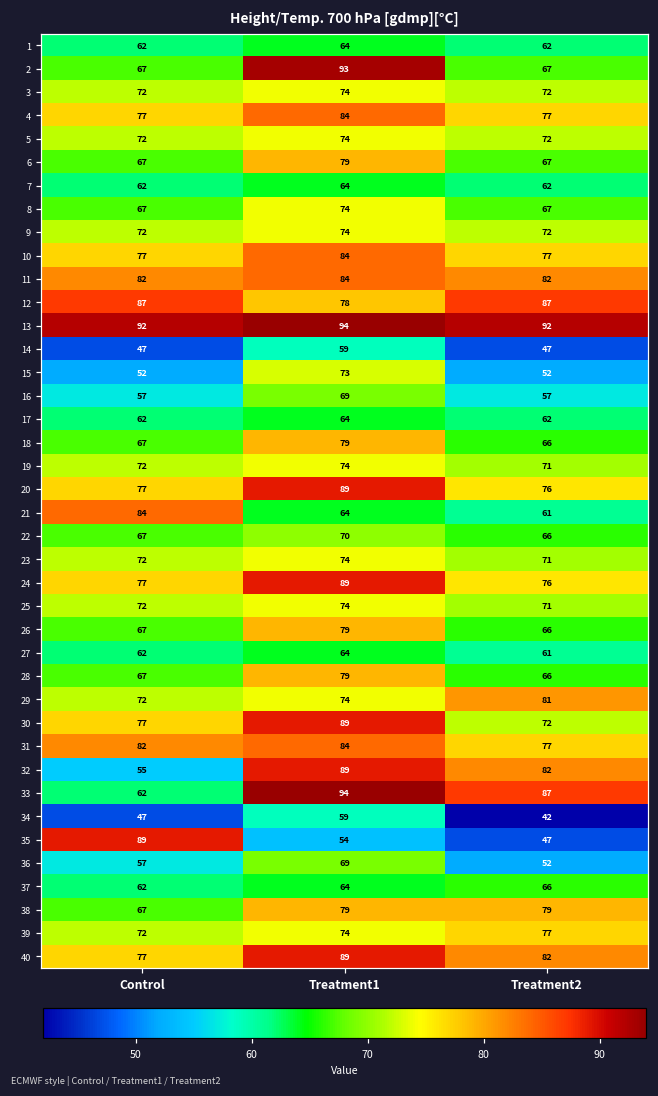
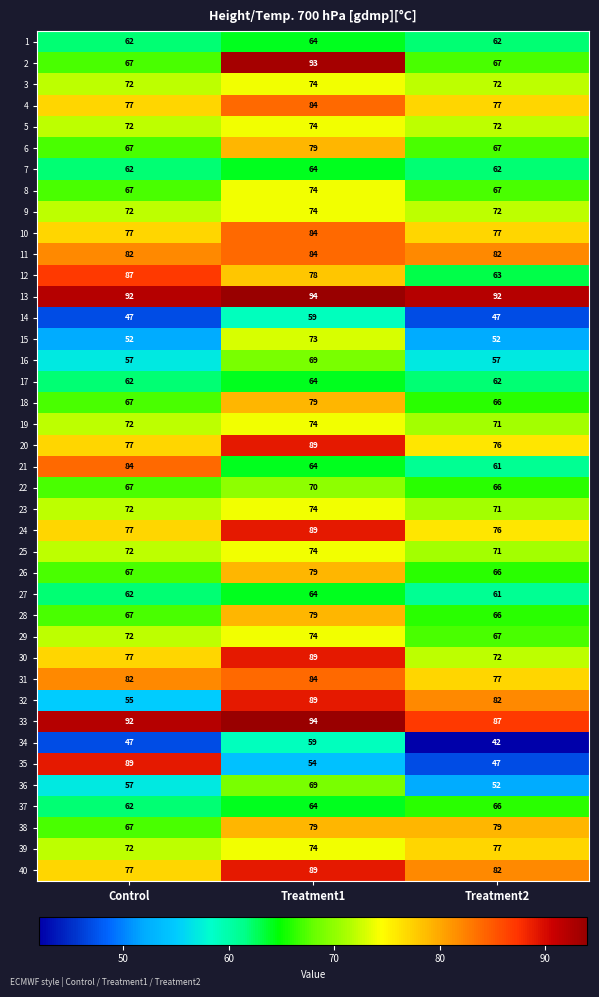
12, Treatment2: 87 -> 63
29, Treatment2: 81 -> 67
33, Control: 62 -> 92
